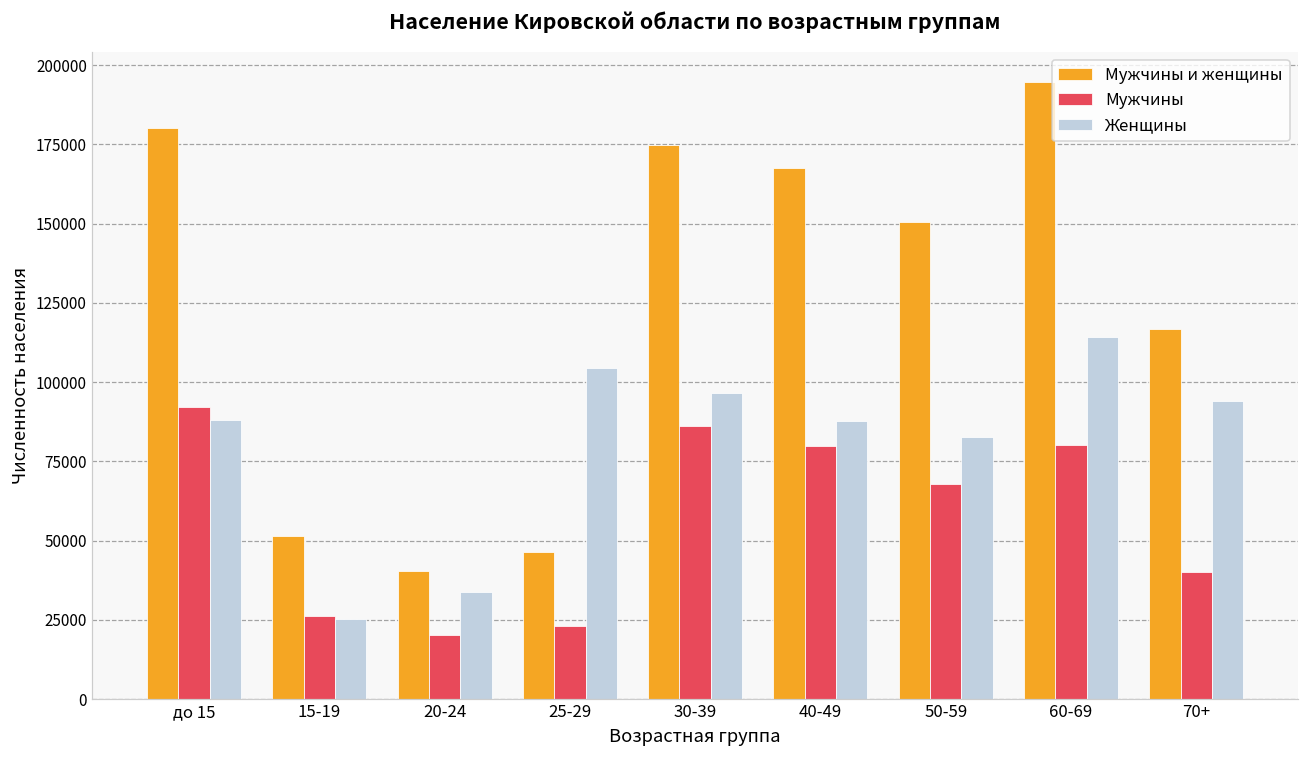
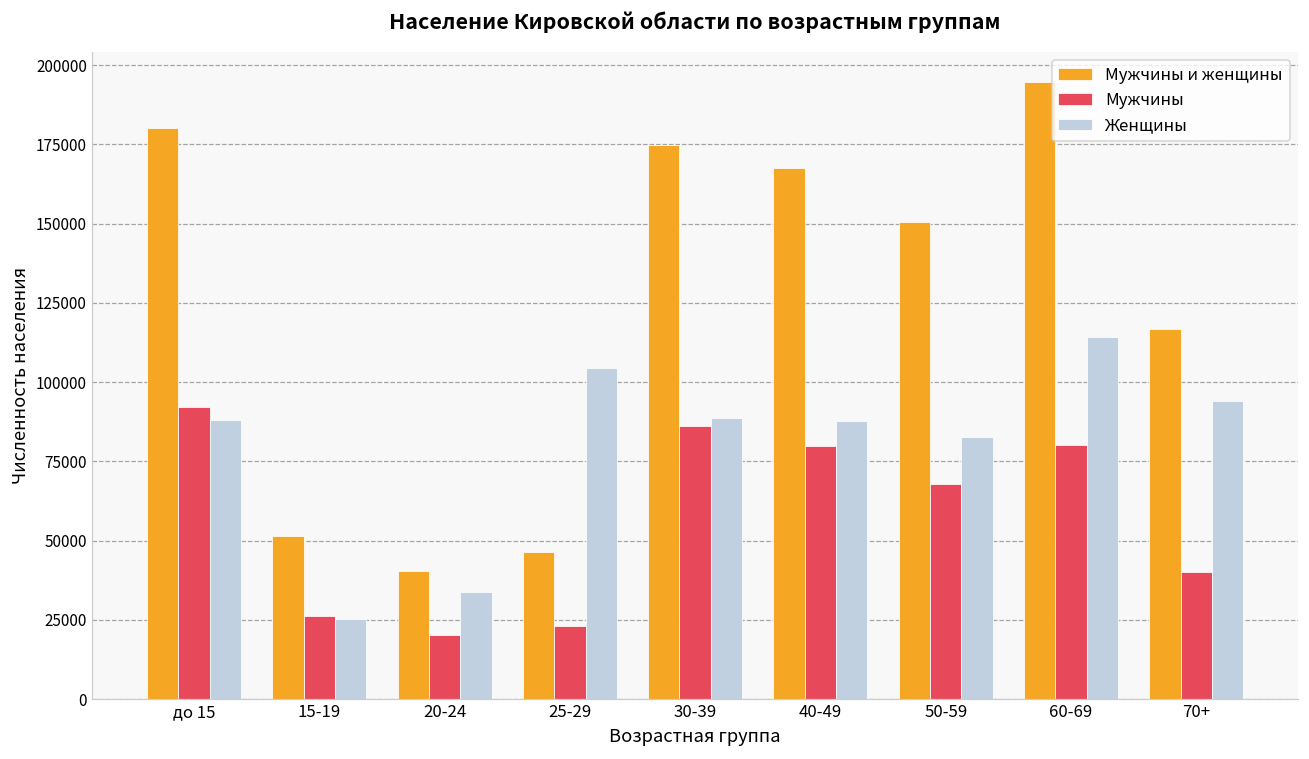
Женщины, 30-39: 97000 -> 89000
